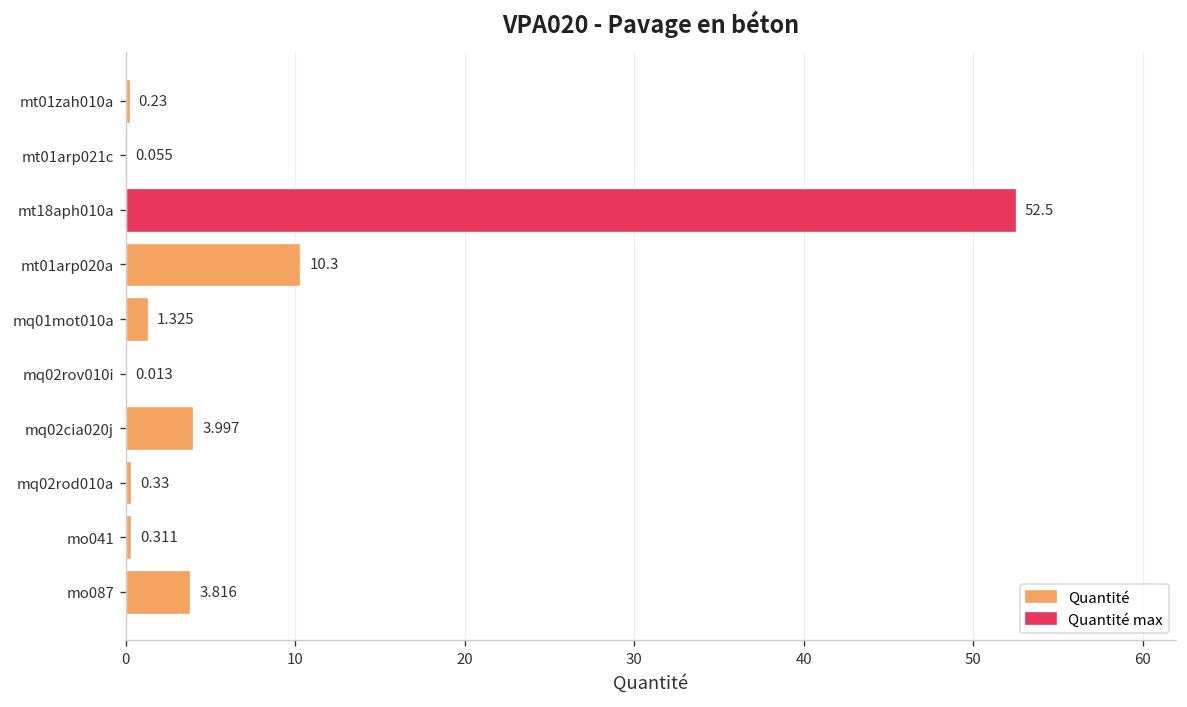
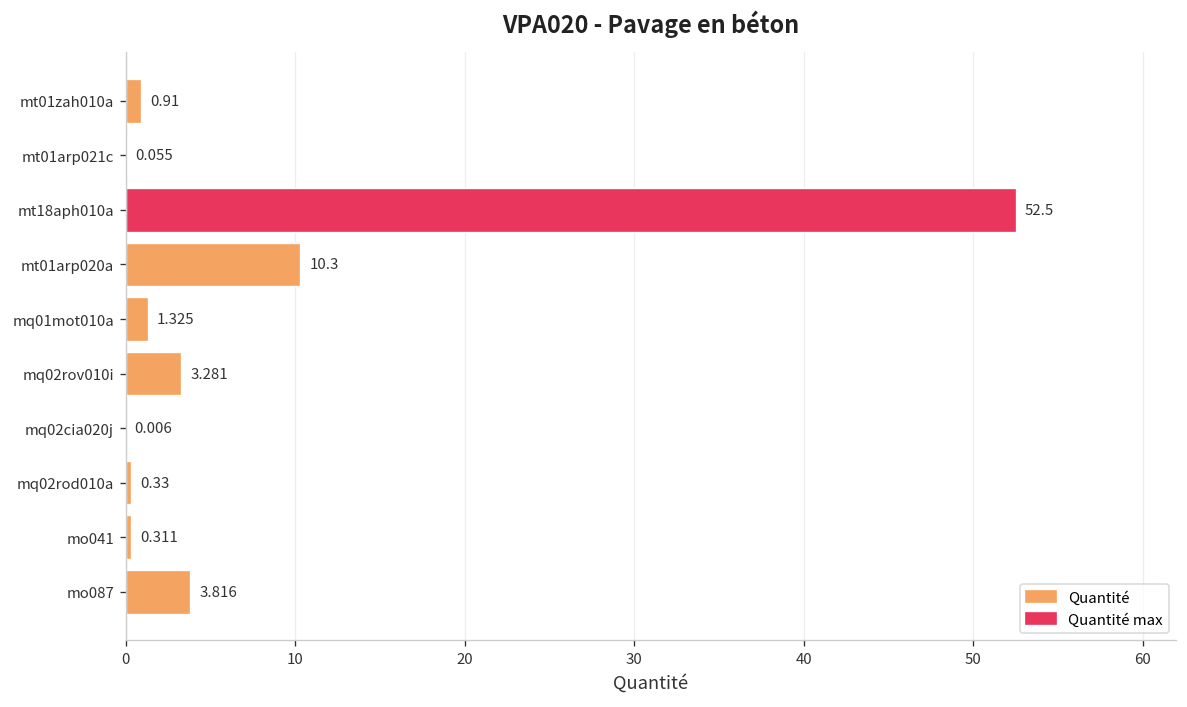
mt01zah010a: 0.23 -> 0.91
mq02rov010i: 0.013 -> 3.281
mq02cia020j: 3.997 -> 0.006
